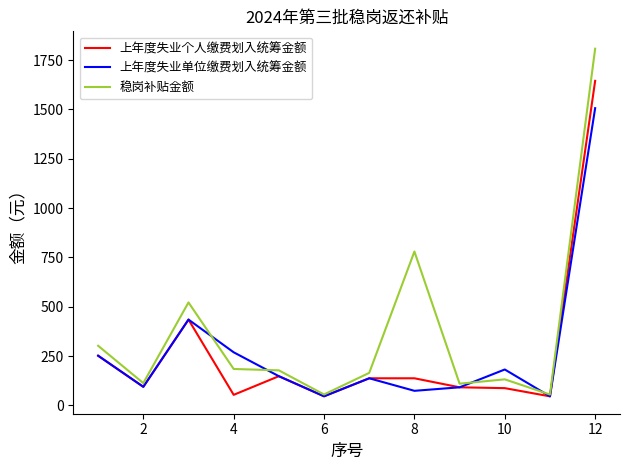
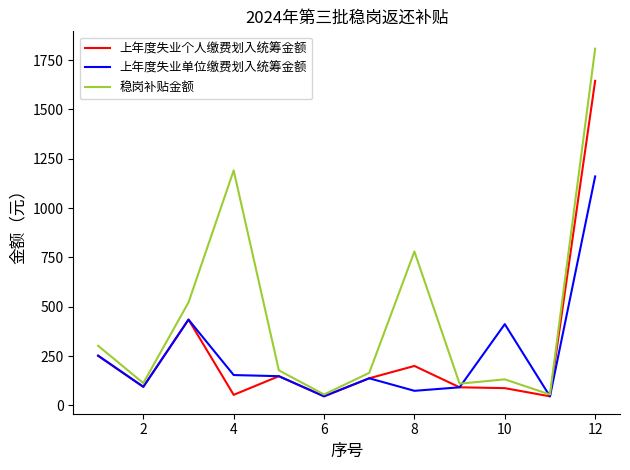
上年度失业单位缴费划入统筹金额, 4: 270 -> 150
稳岗补贴金额, 4: 180 -> 1190
上年度失业个人缴费划入统筹金额, 8: 140 -> 200
上年度失业单位缴费划入统筹金额, 10: 180 -> 410
上年度失业单位缴费划入统筹金额, 12: 1510 -> 1160
